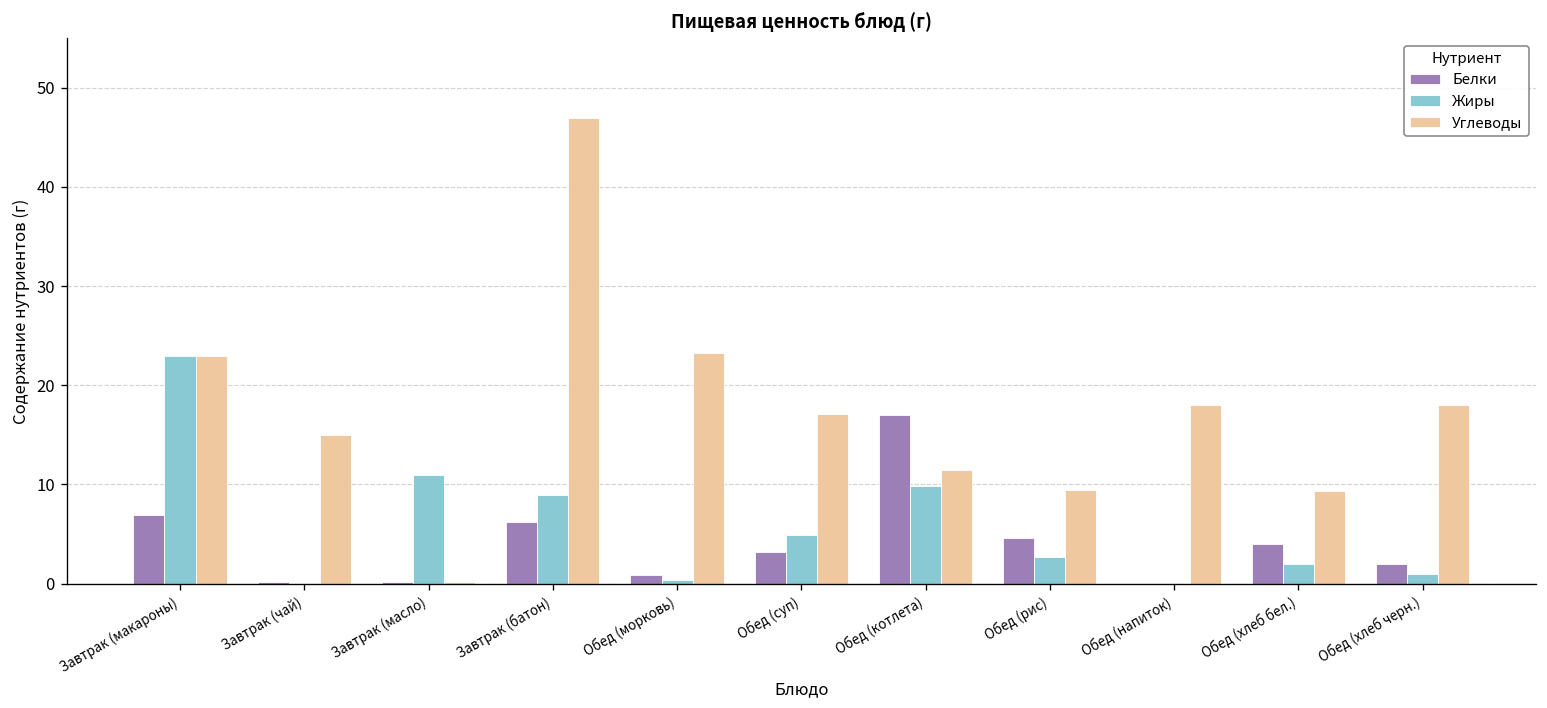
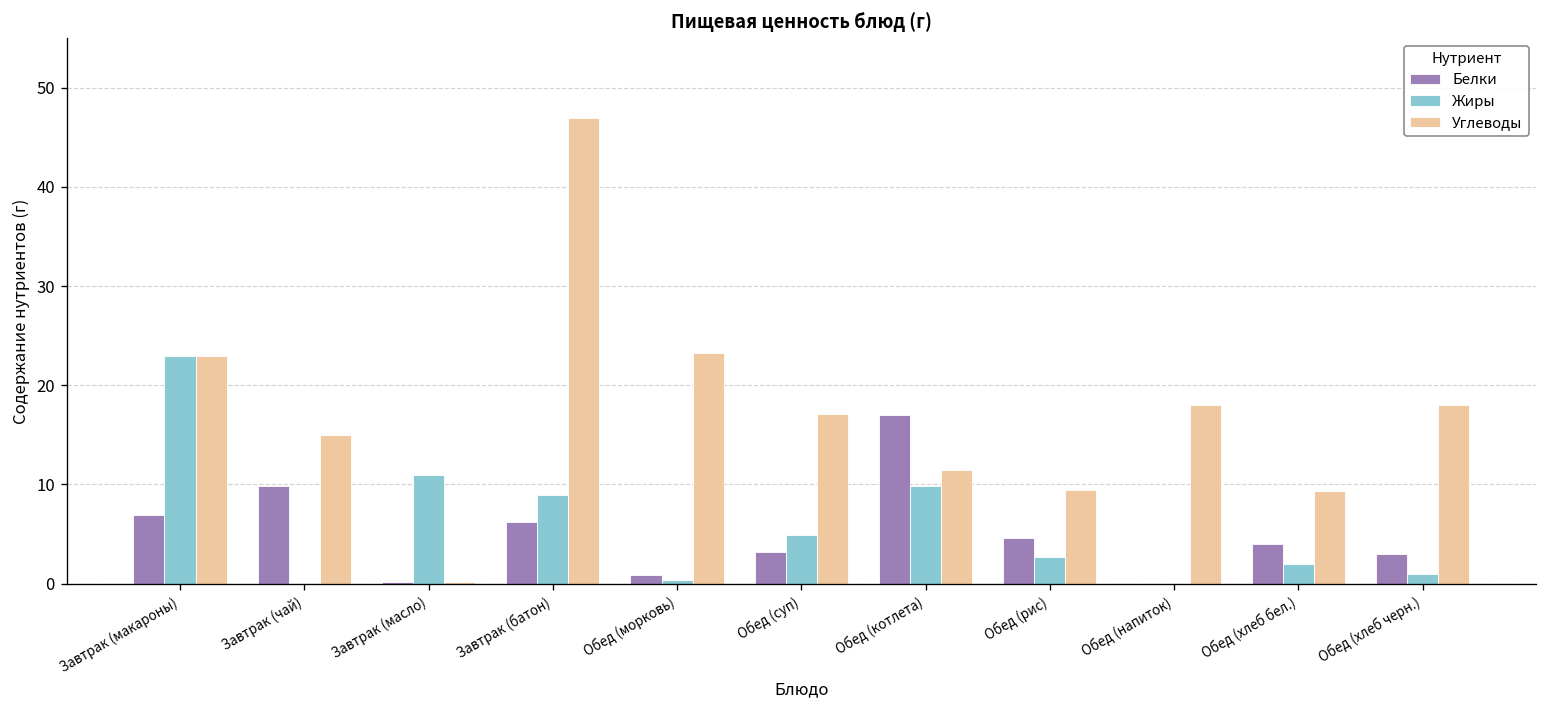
Белки, Завтрак (чай): 0 -> 10
Белки, Обед (хлеб черн.): 2 -> 3
